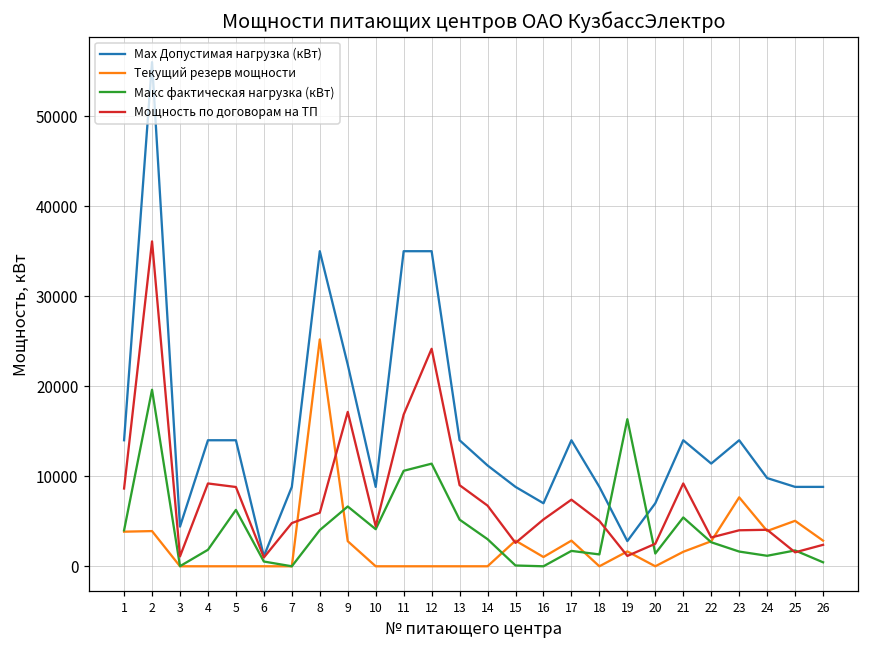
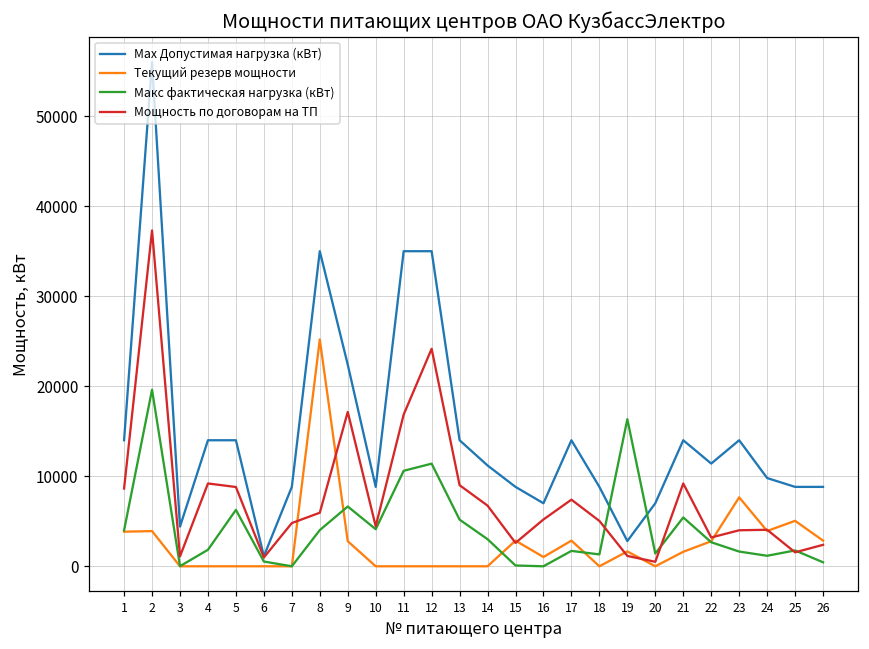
Мощность по договорам на ТП, 2: 36000 -> 37000
Мощность по договорам на ТП, 20: 3000 -> 0
